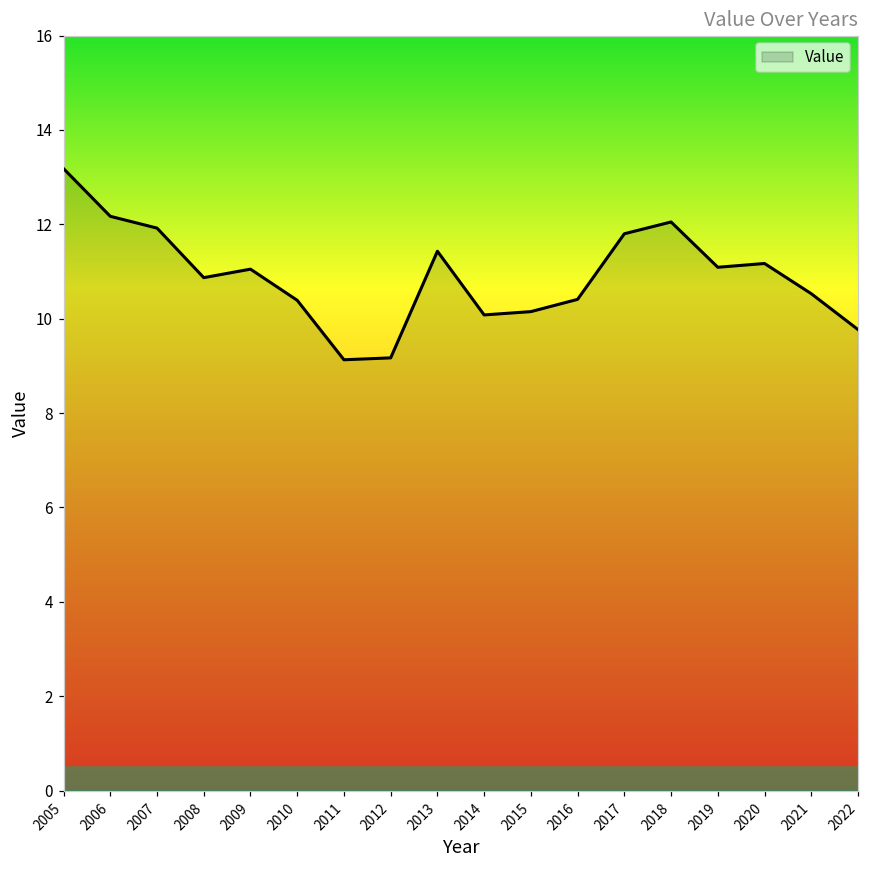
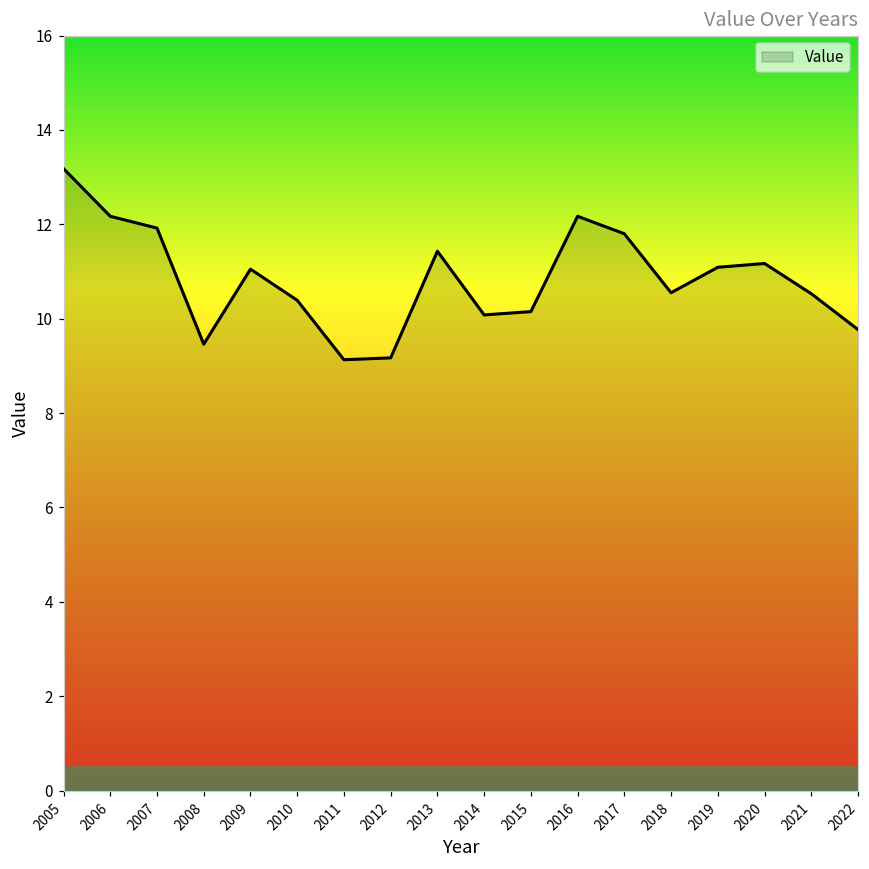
2008: 10.9 -> 9.5
2016: 10.4 -> 12.2
2018: 12.1 -> 10.6
